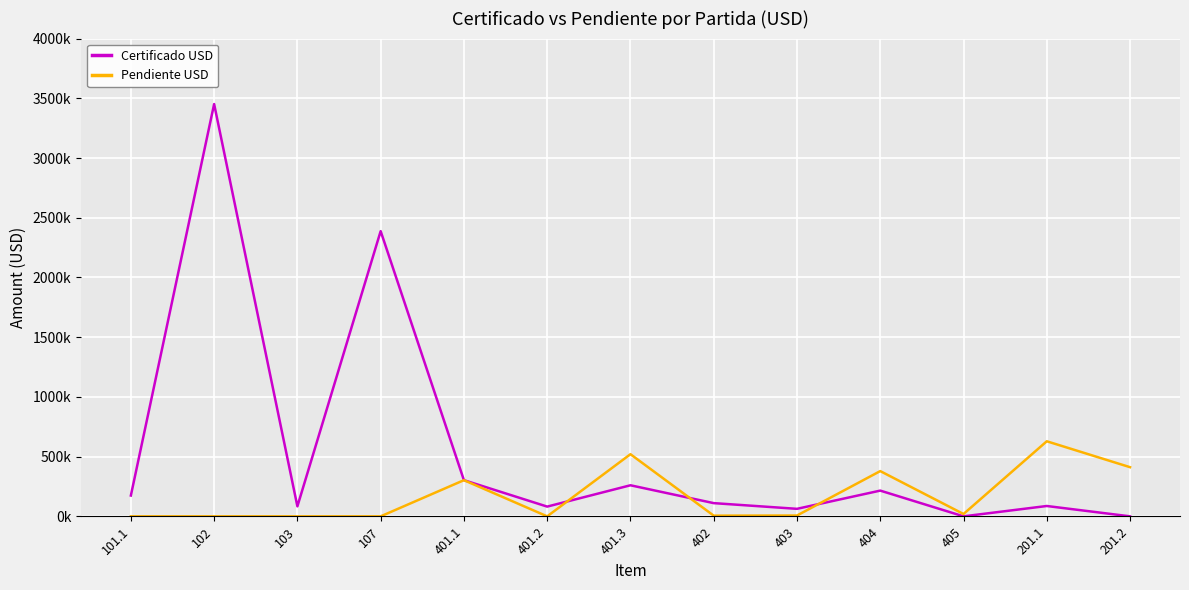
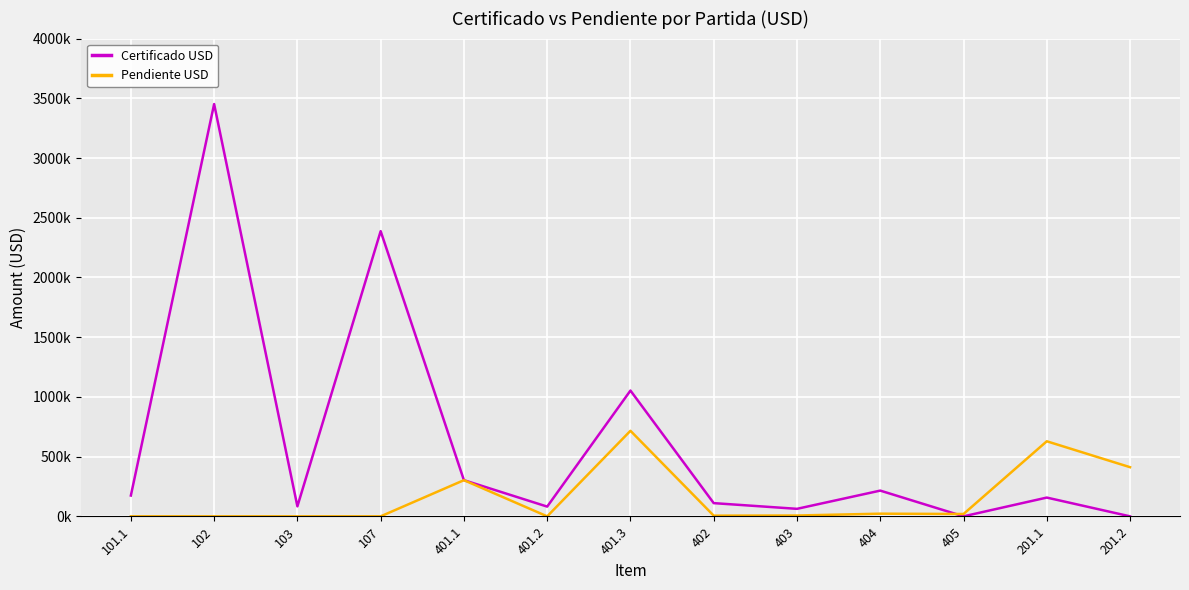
Certificado USD, 401.3: 260000 -> 1050000
Pendiente USD, 401.3: 520000 -> 720000
Pendiente USD, 404: 380000 -> 20000
Certificado USD, 201.1: 90000 -> 160000
